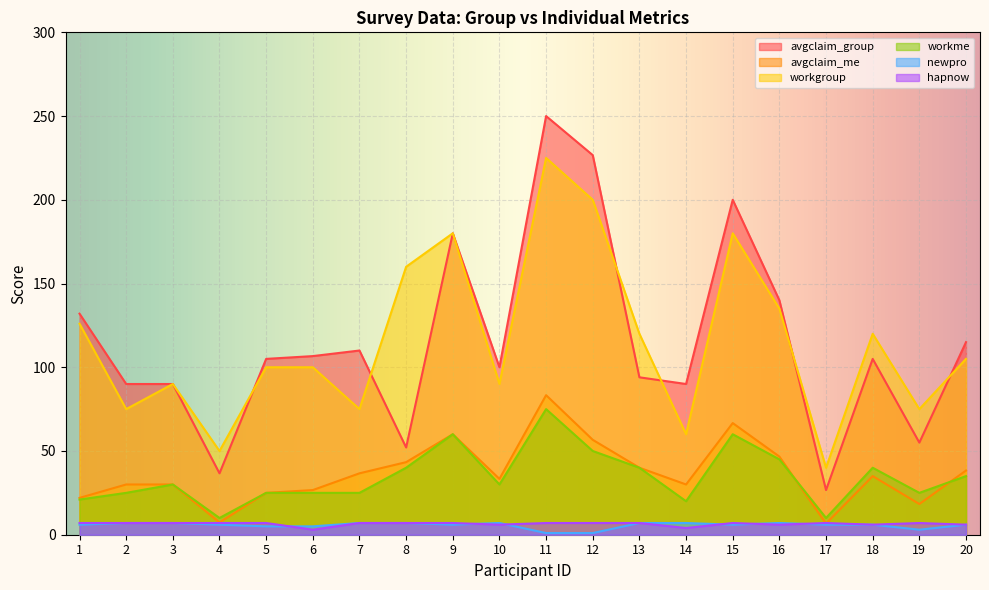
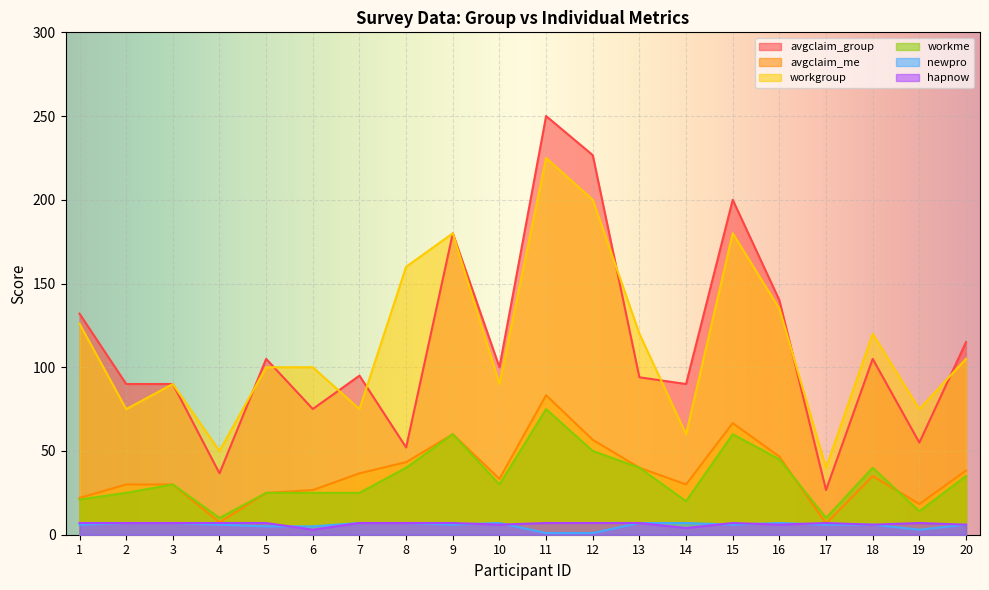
avgclaim_group, 6: 107 -> 75
avgclaim_group, 7: 110 -> 95
workme, 19: 25 -> 14
